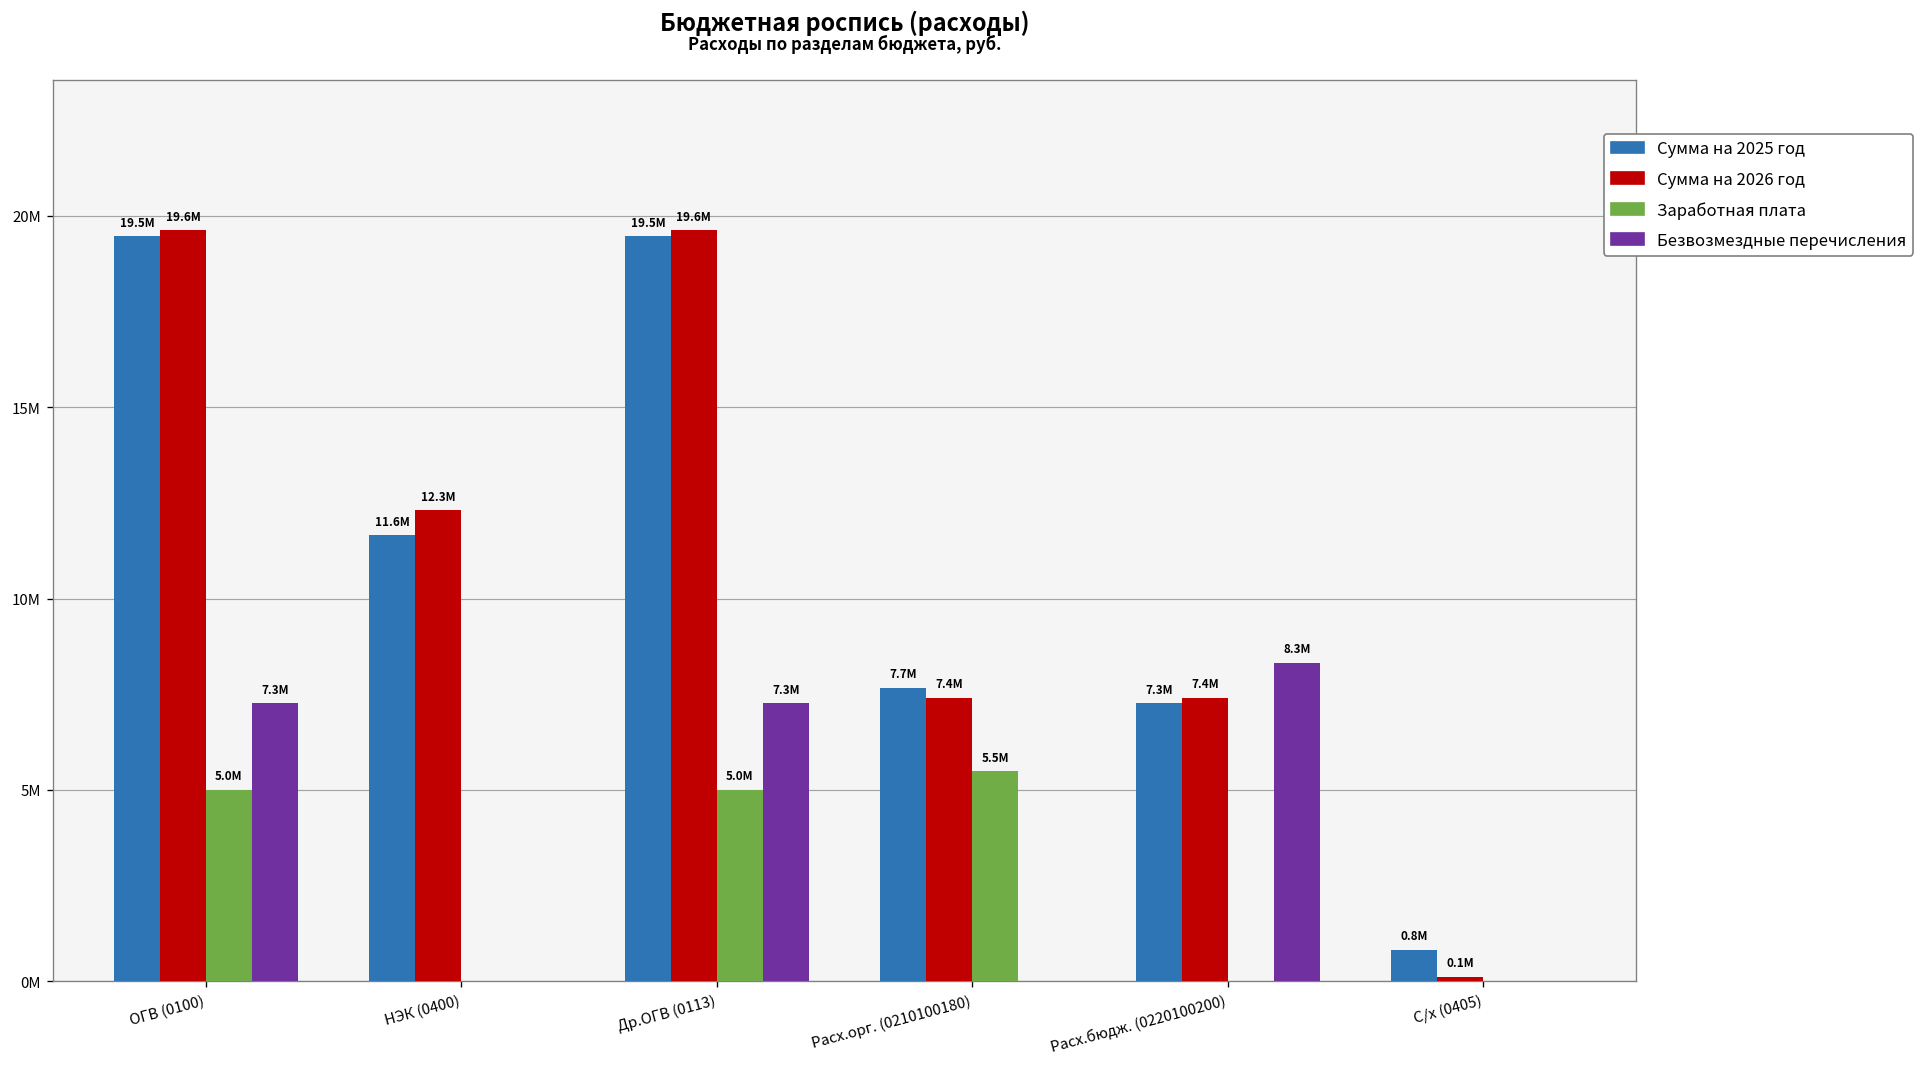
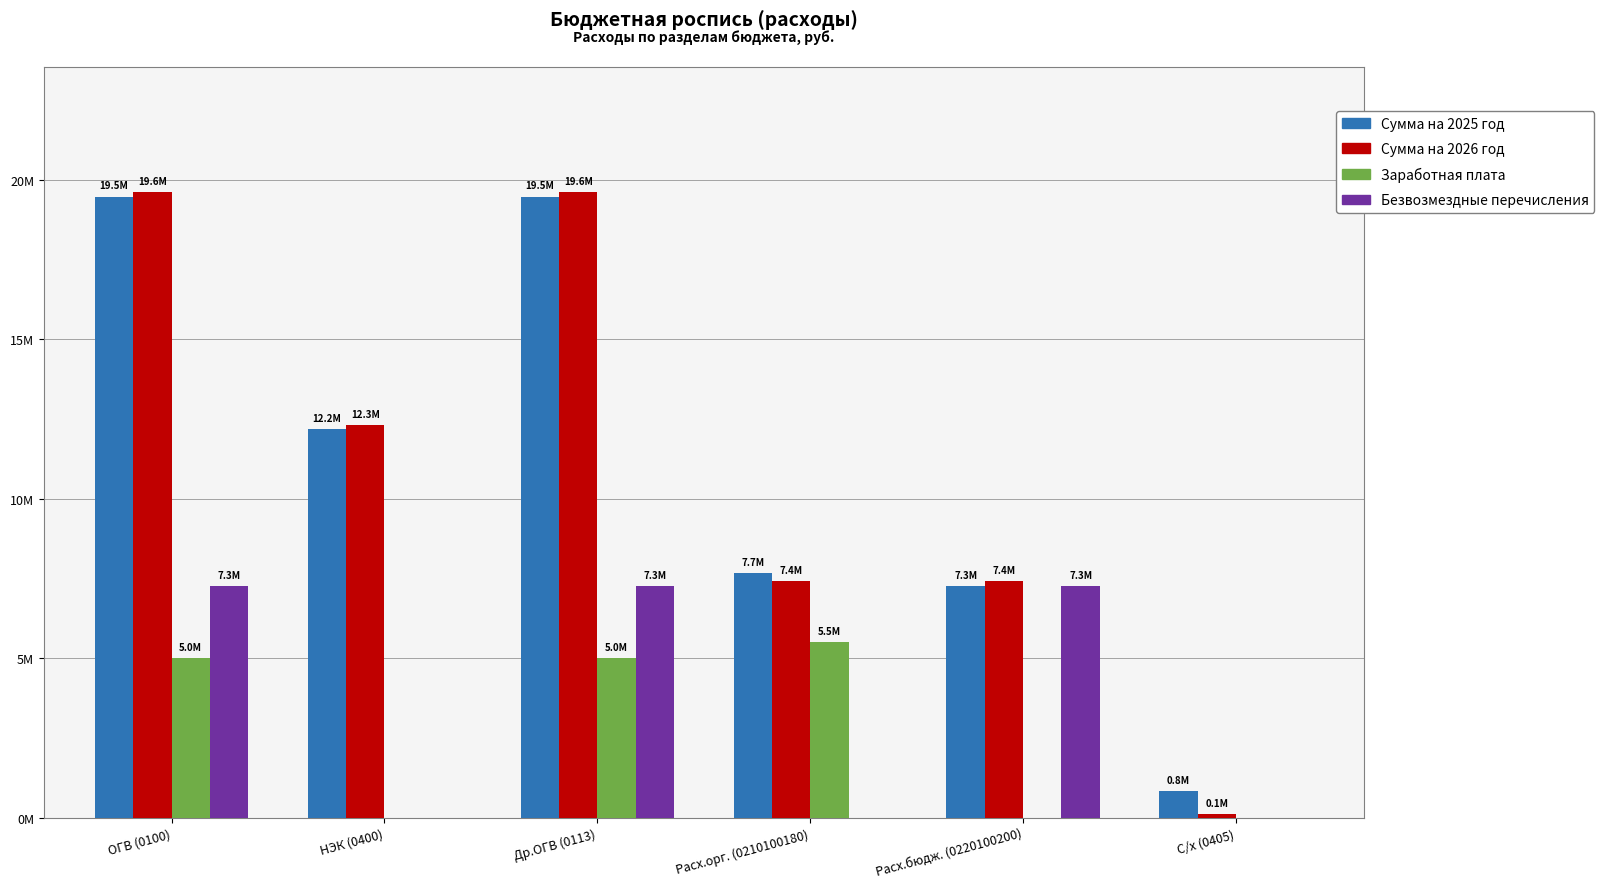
Сумма на 2025 год, НЭК (0400): 11.6M -> 12.2M
Безвозмездные перечисления, Расх.бюдж. (0220100200): 8.3M -> 7.3M
